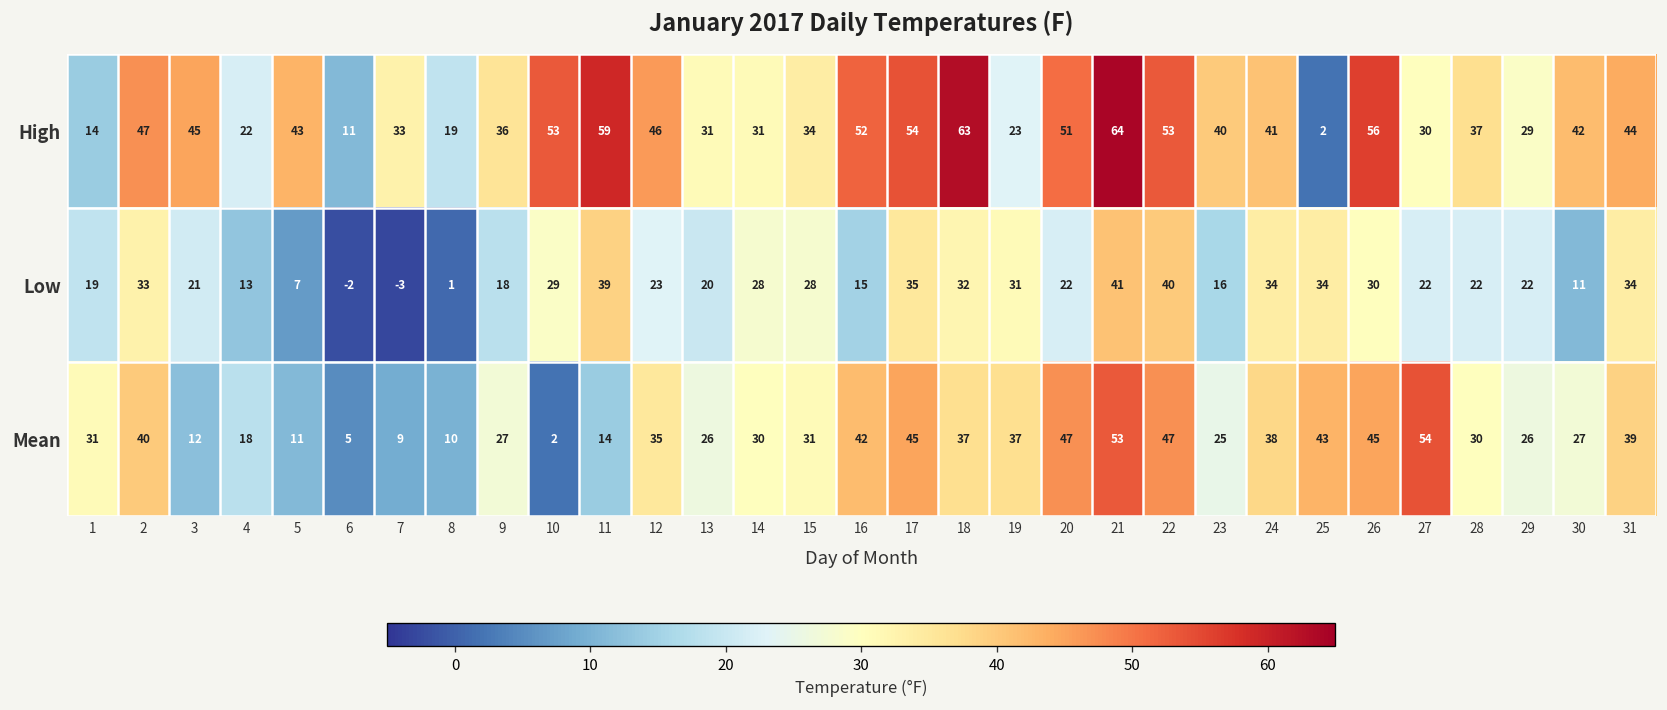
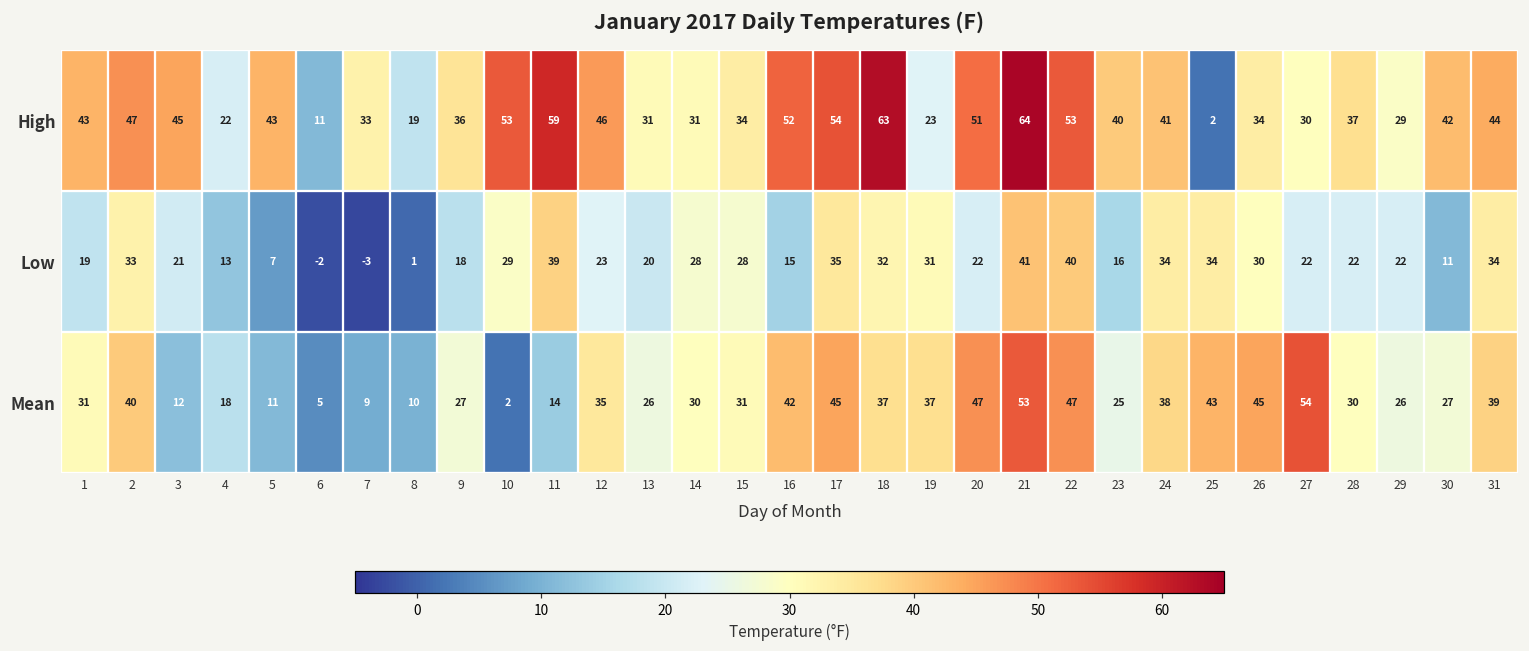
High, 1: 14 -> 43
High, 26: 56 -> 34
